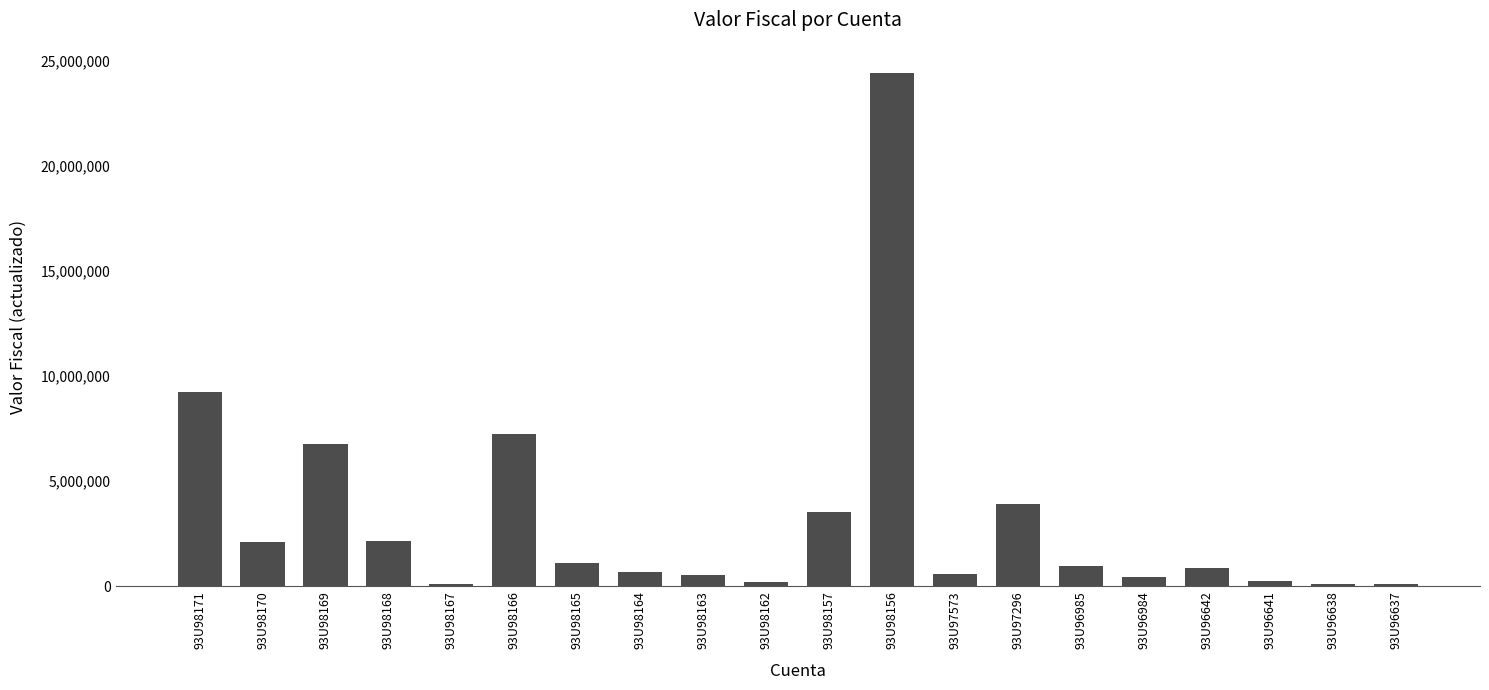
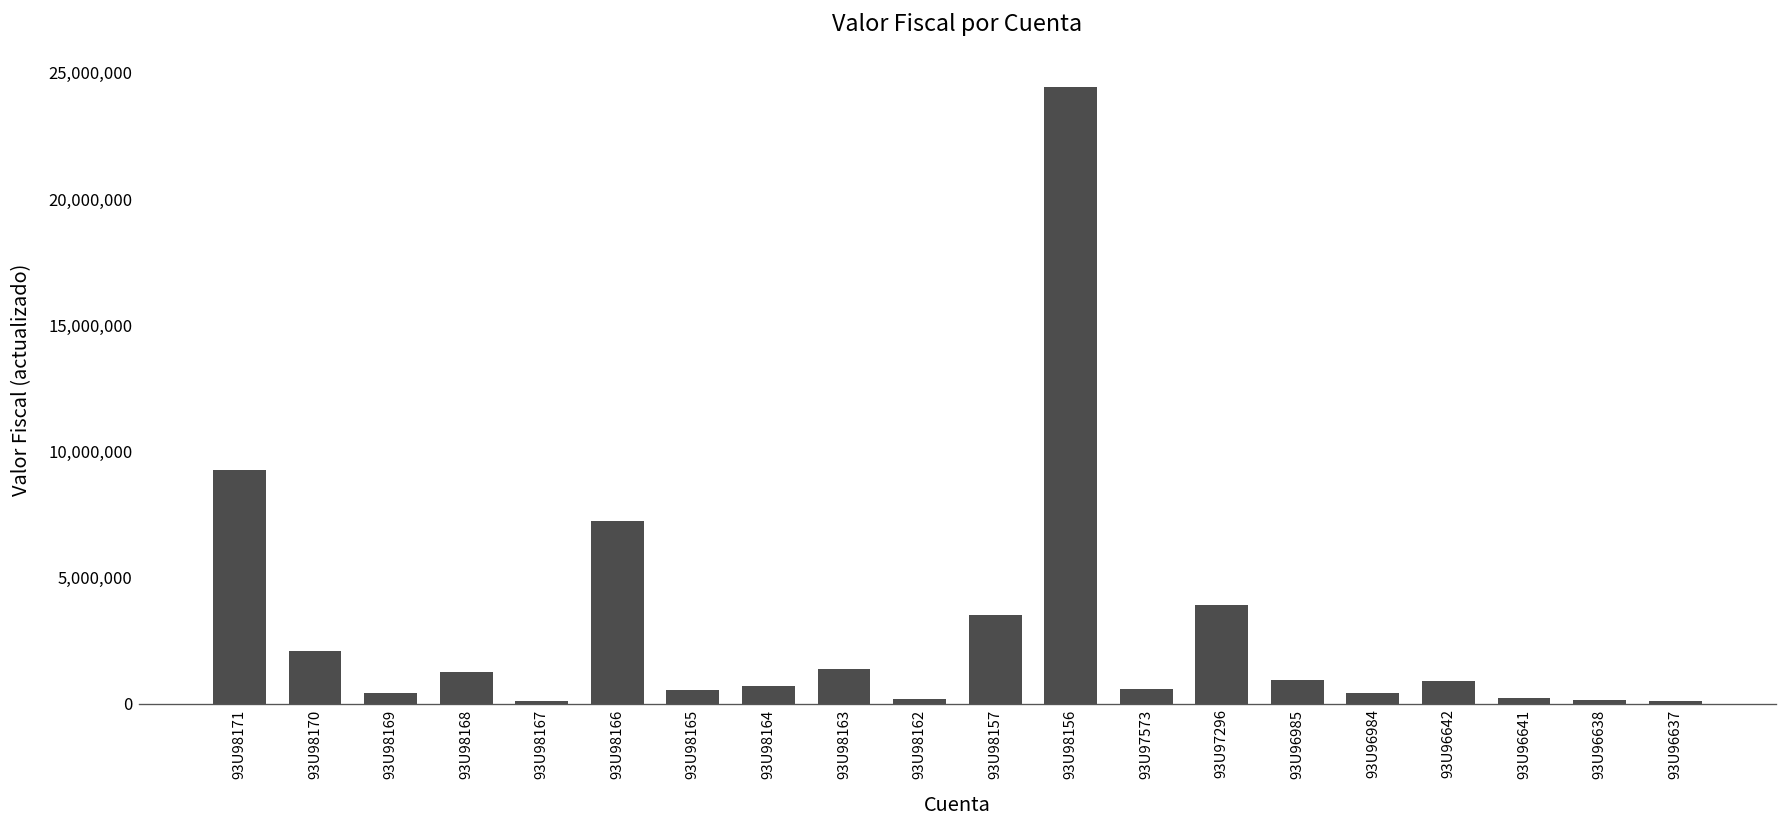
93U98169: 6,800,000 -> 400,000
93U98168: 2,200,000 -> 1,300,000
93U98165: 1,100,000 -> 500,000
93U98163: 500,000 -> 1,400,000
